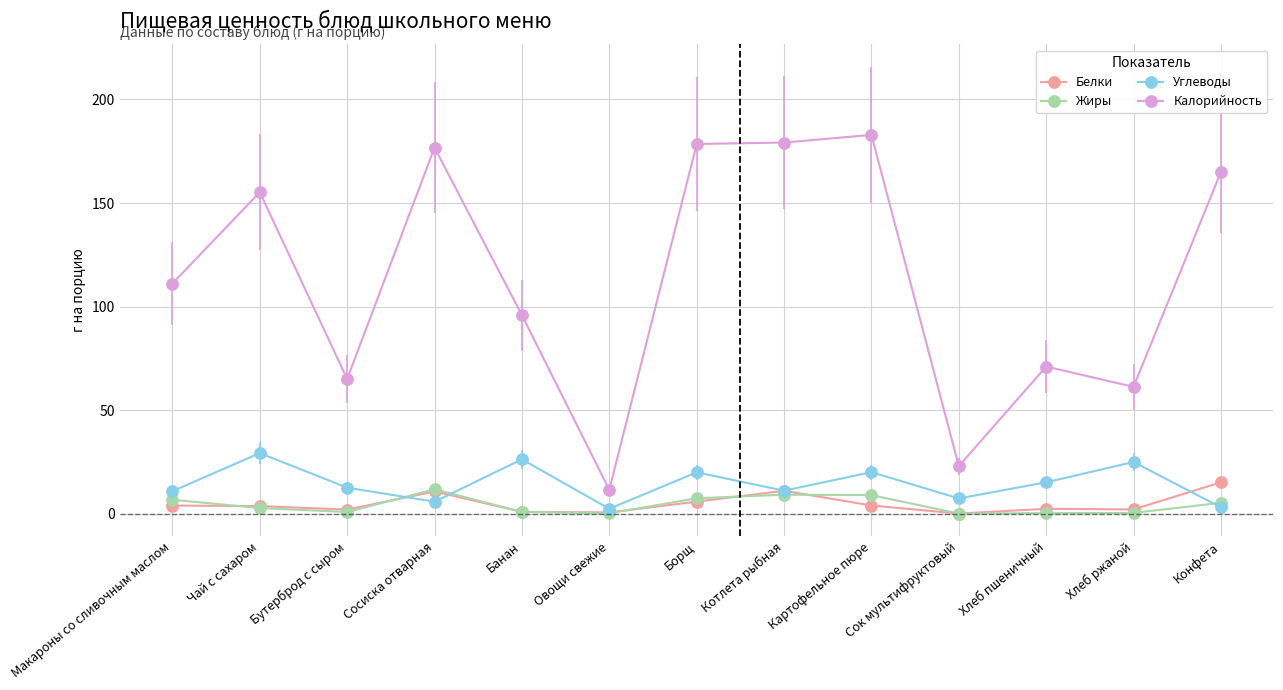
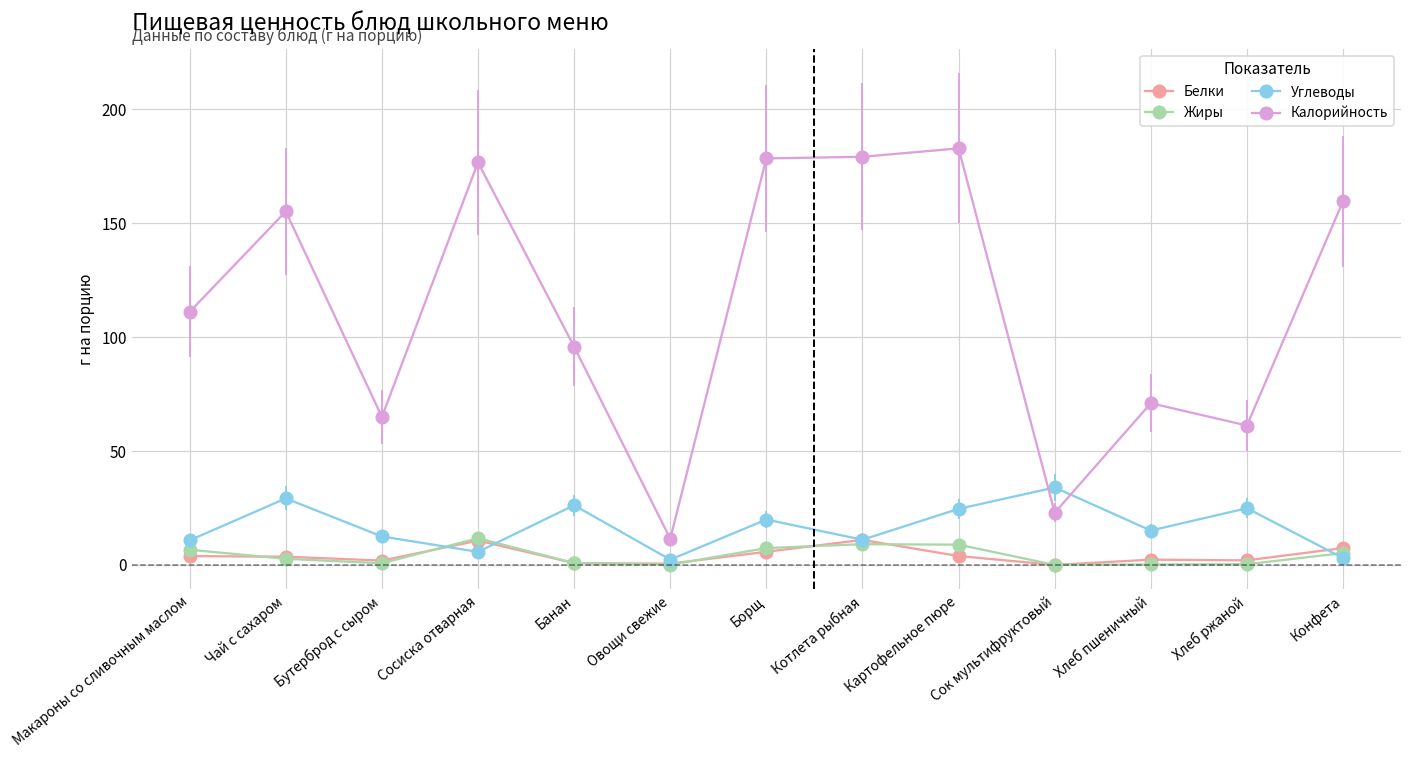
Углеводы, Картофельное пюре: 20 -> 25
Углеводы, Сок мультифруктовый: 7 -> 34
Белки, Конфета: 15 -> 7
Калорийность, Конфета: 165 -> 160
